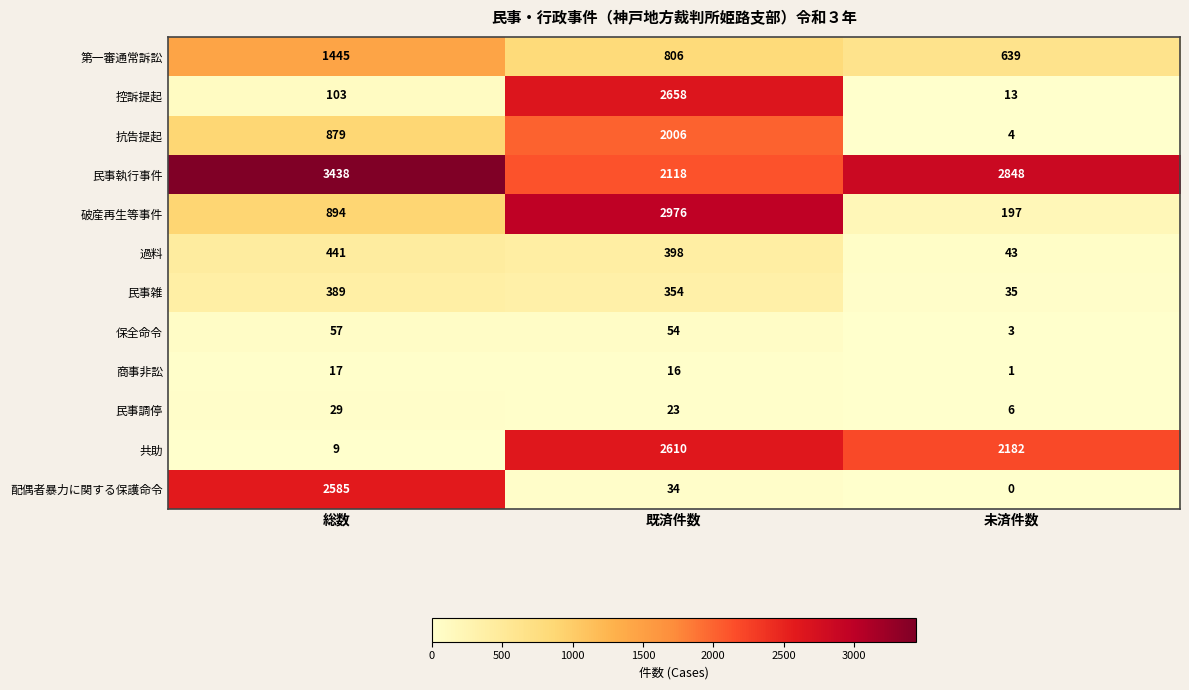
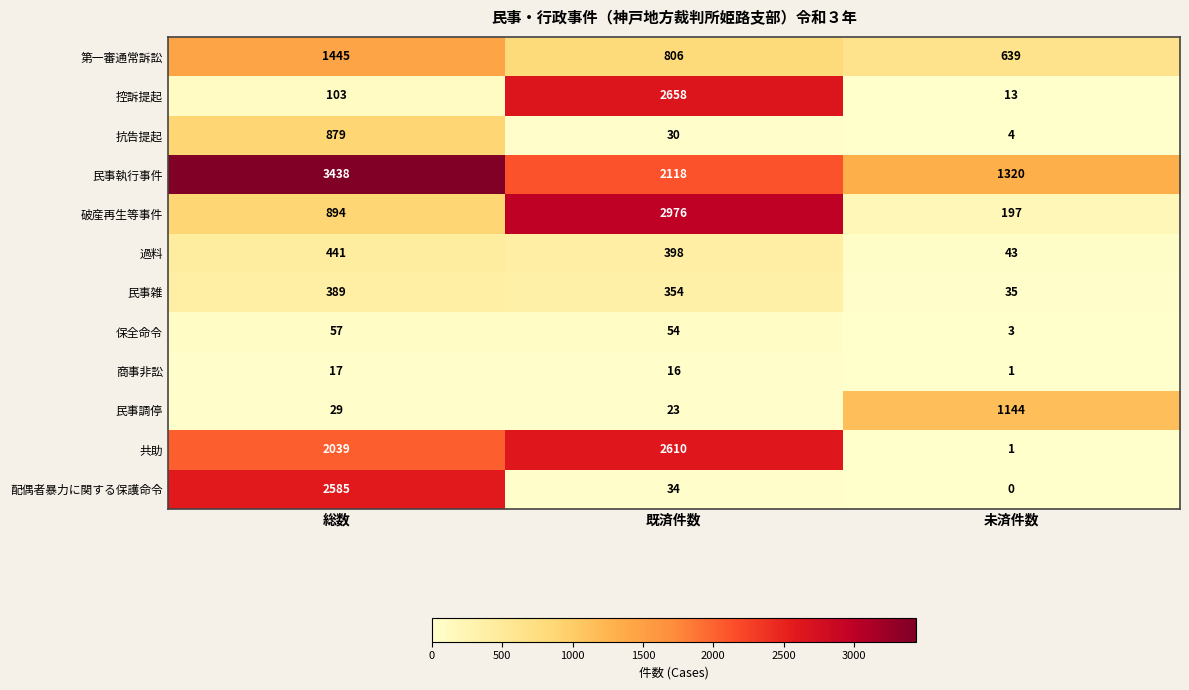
抗告提起, 既済件数: 2006 -> 30
民事執行事件, 未済件数: 2848 -> 1320
民事調停, 未済件数: 6 -> 1144
共助, 総数: 9 -> 2039
共助, 未済件数: 2182 -> 1
